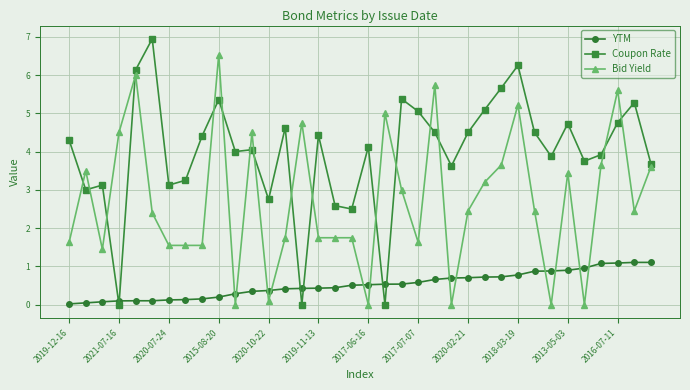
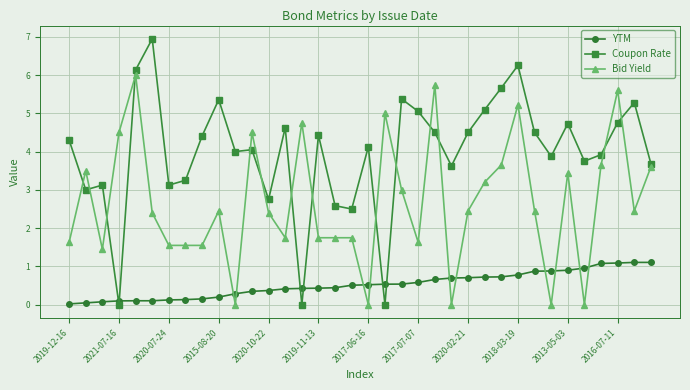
Bid Yield, 2015-08-20: 6.5 -> 2.5
Bid Yield, 2020-10-22: 0.1 -> 2.4
